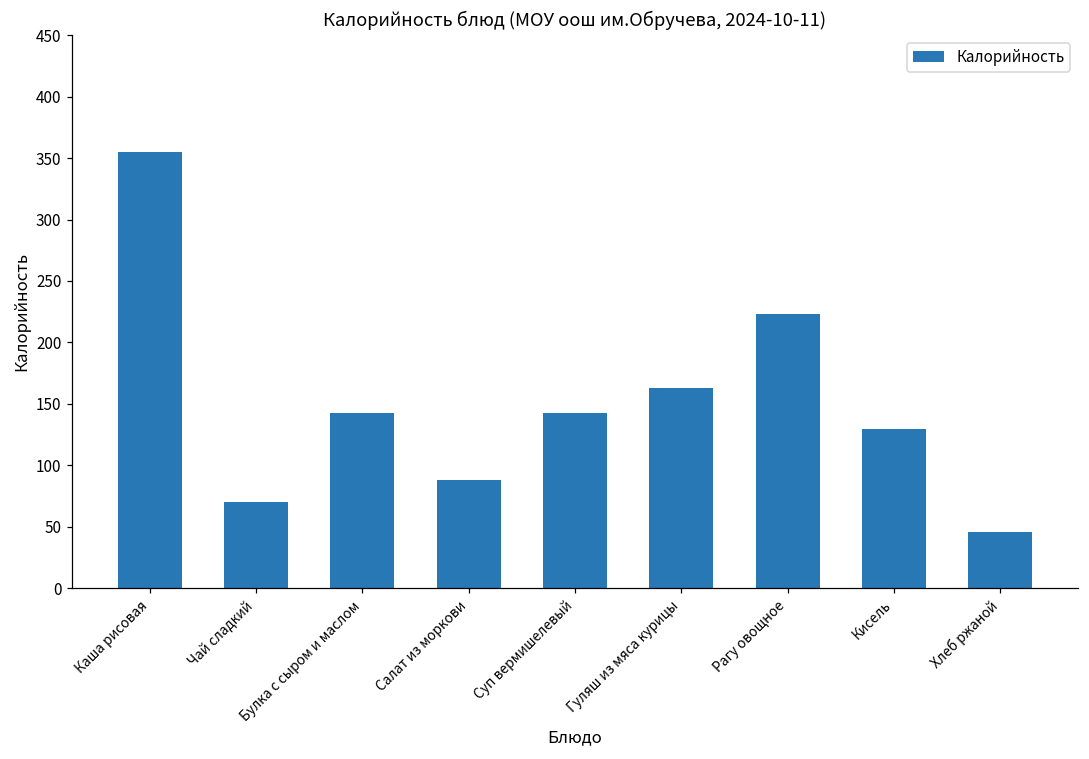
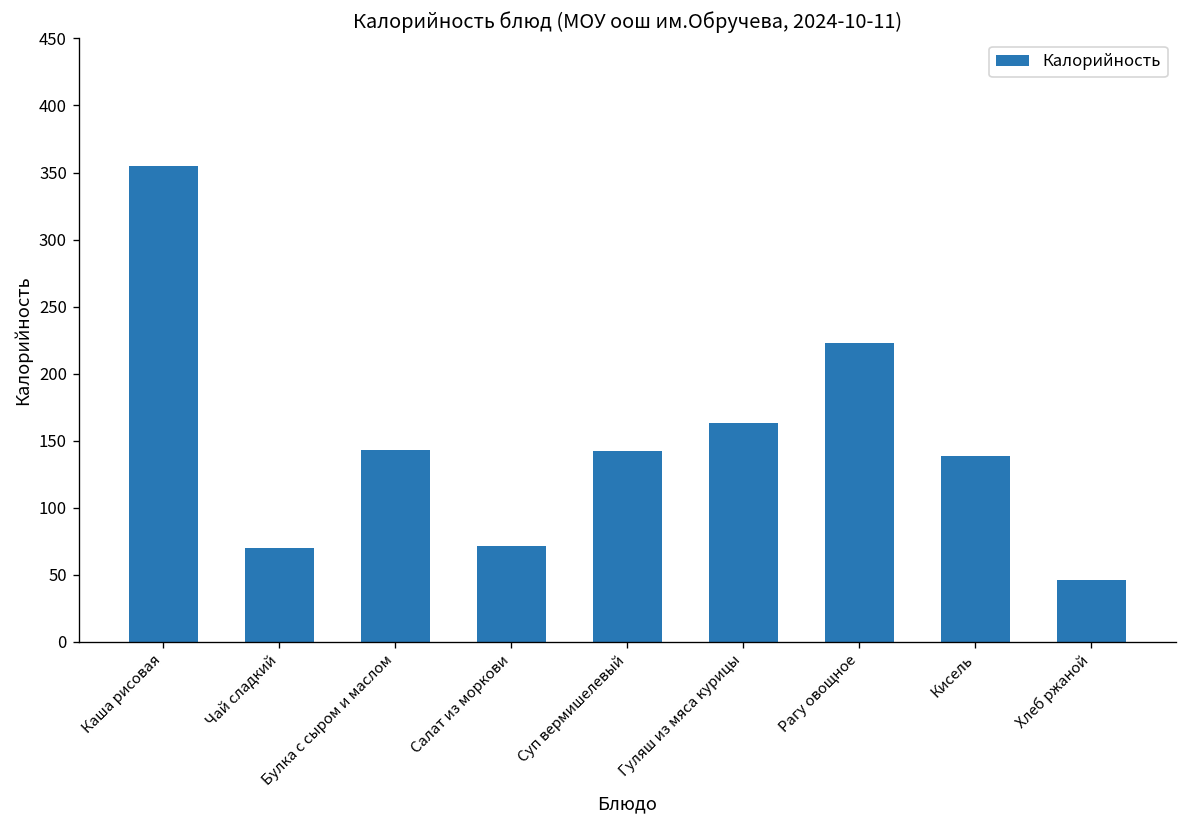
Салат из моркови: 88 -> 71
Кисель: 130 -> 139
